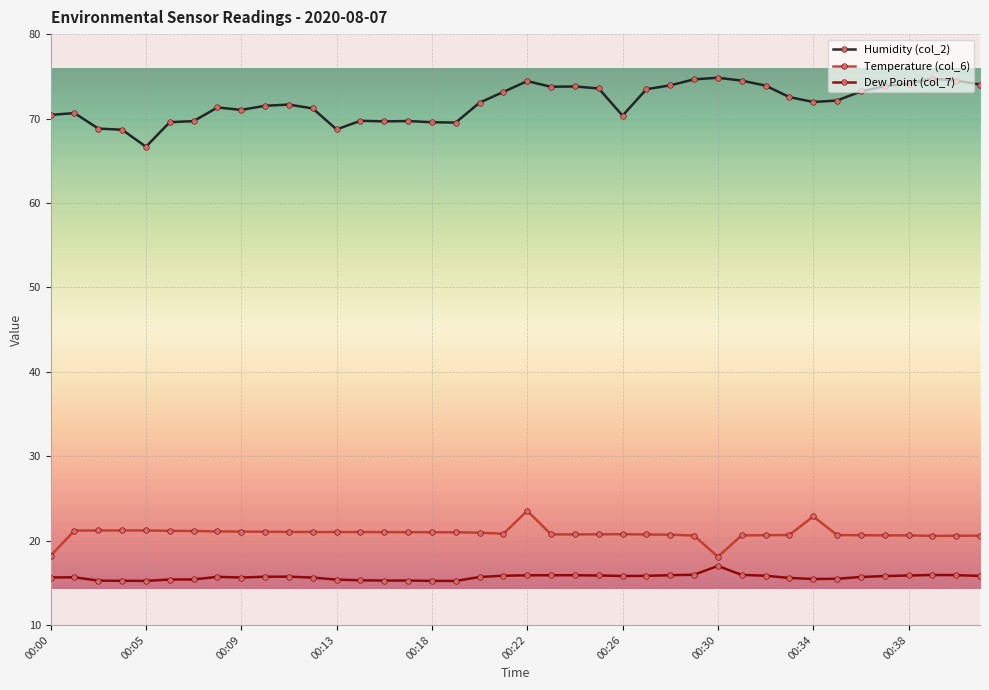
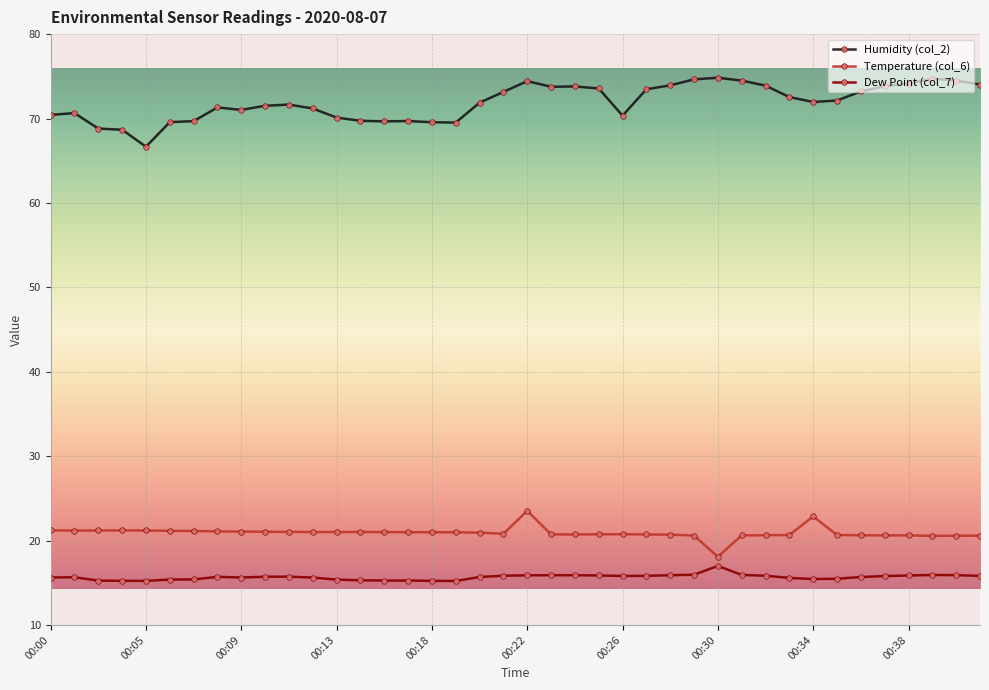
Temperature (col_6), 00:00: 18 -> 21
Humidity (col_2), 00:13: 69 -> 70
